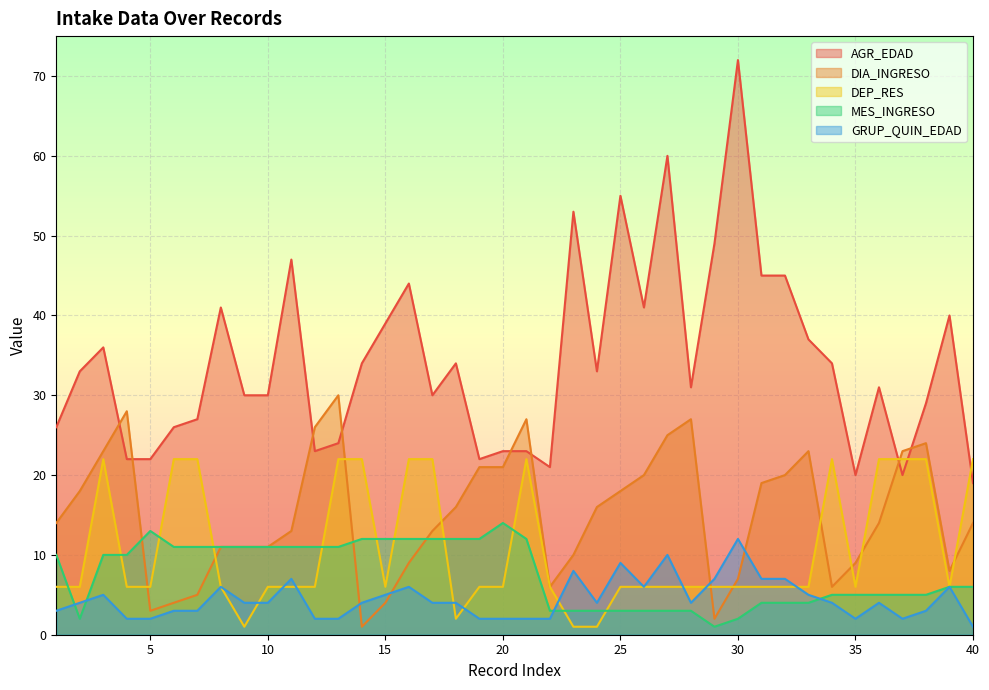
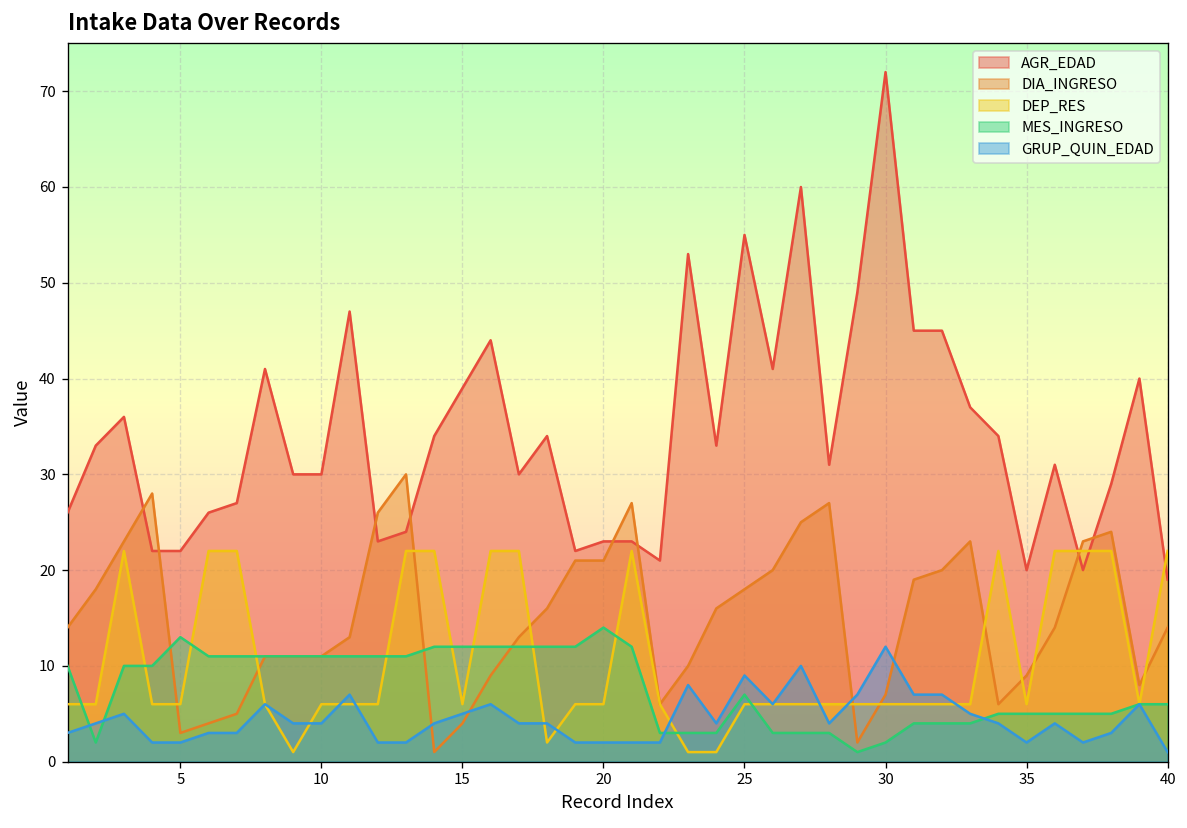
MES_INGRESO, 25: 3 -> 7
